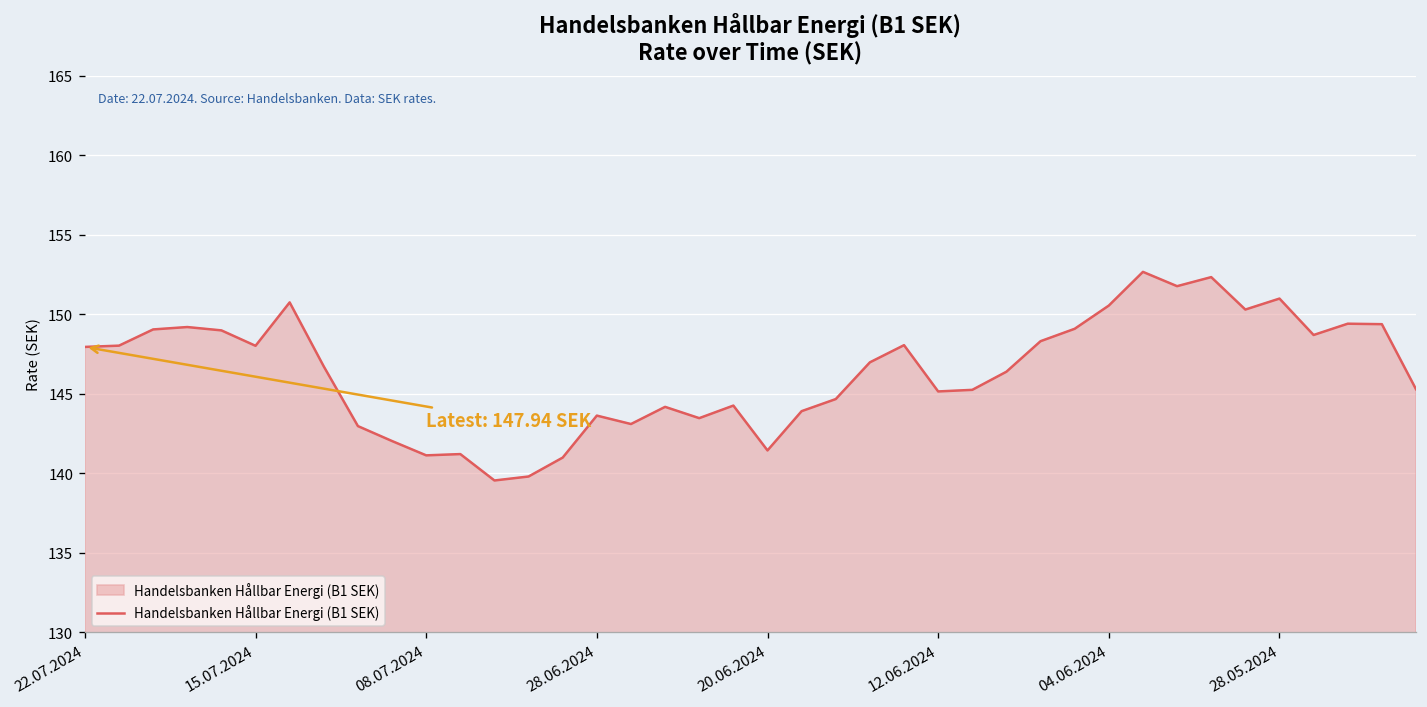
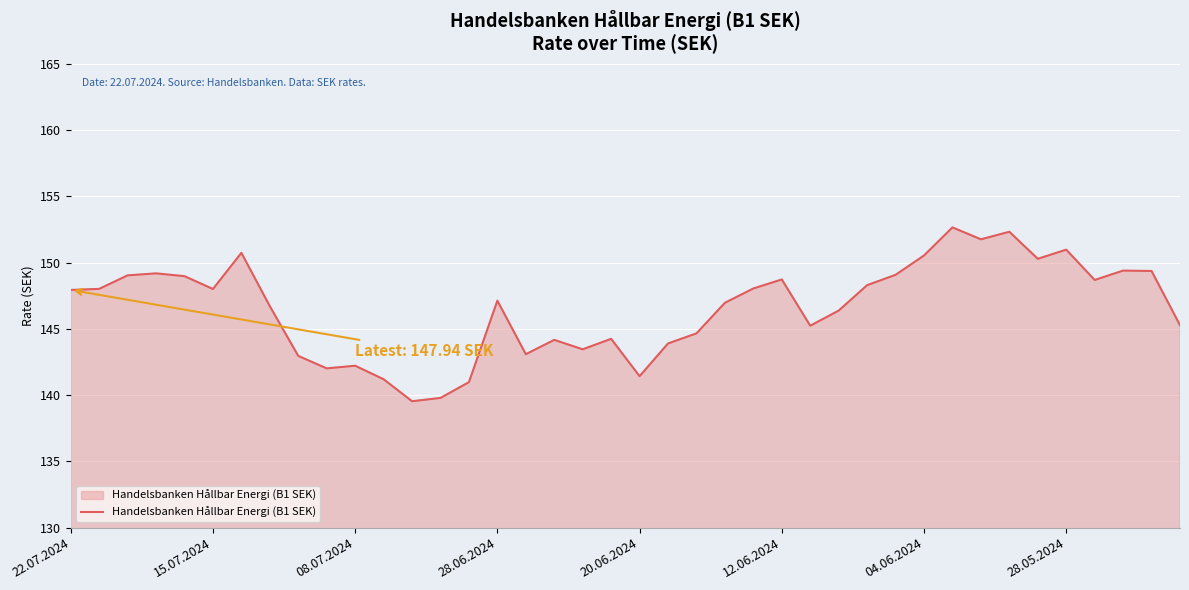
08.07.2024: 141.1 -> 142.2
28.06.2024: 143.6 -> 147.1
12.06.2024: 145.1 -> 148.7
